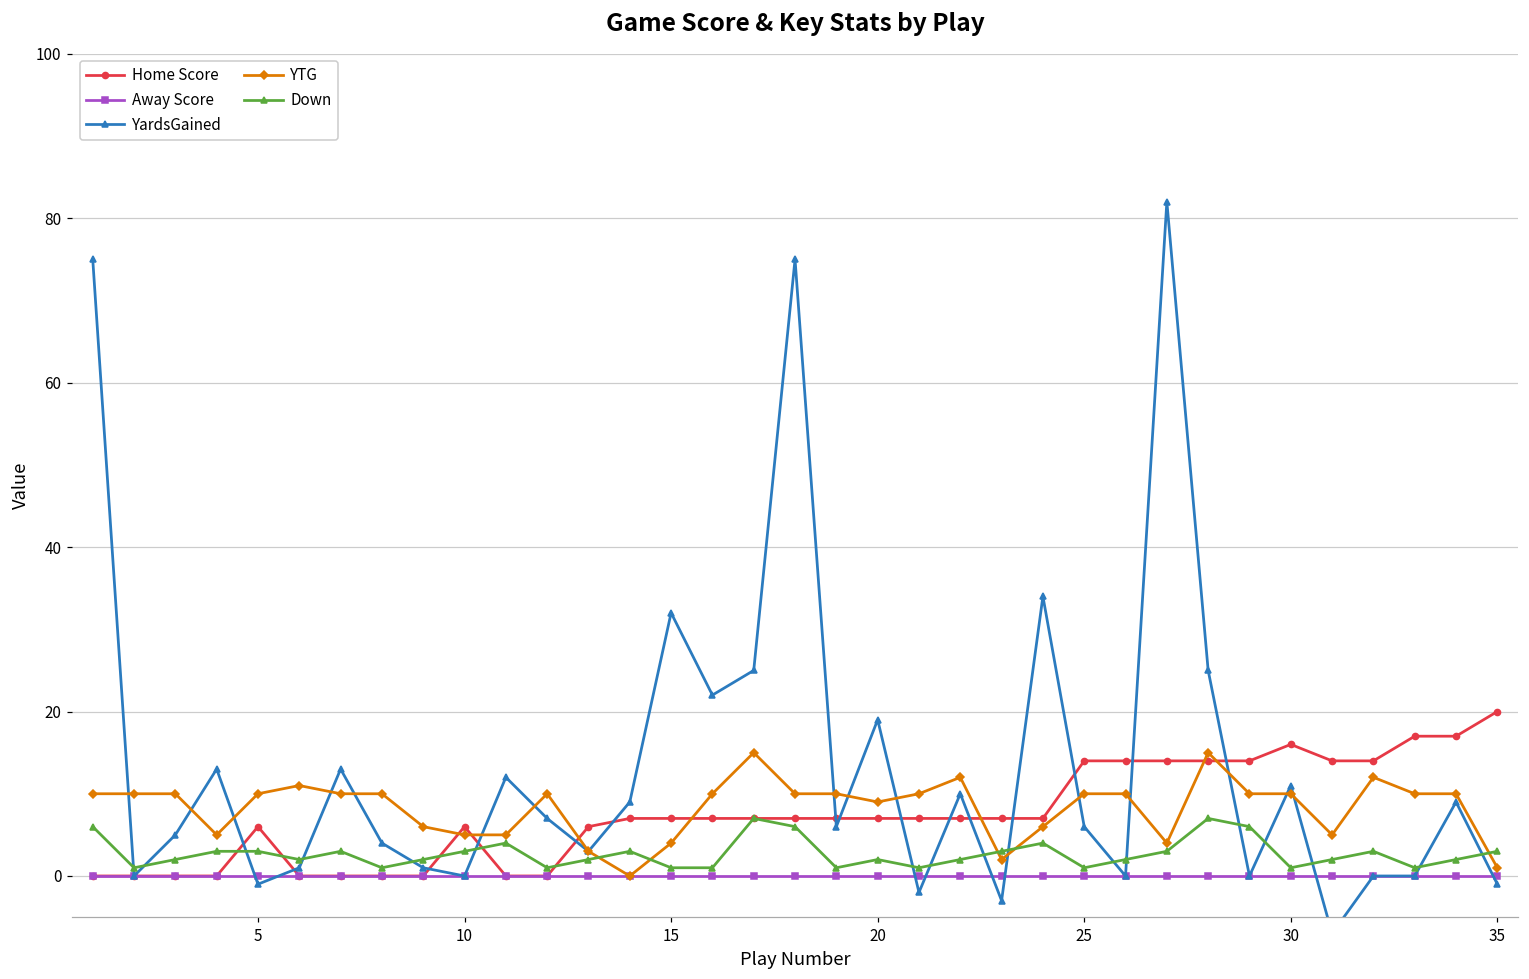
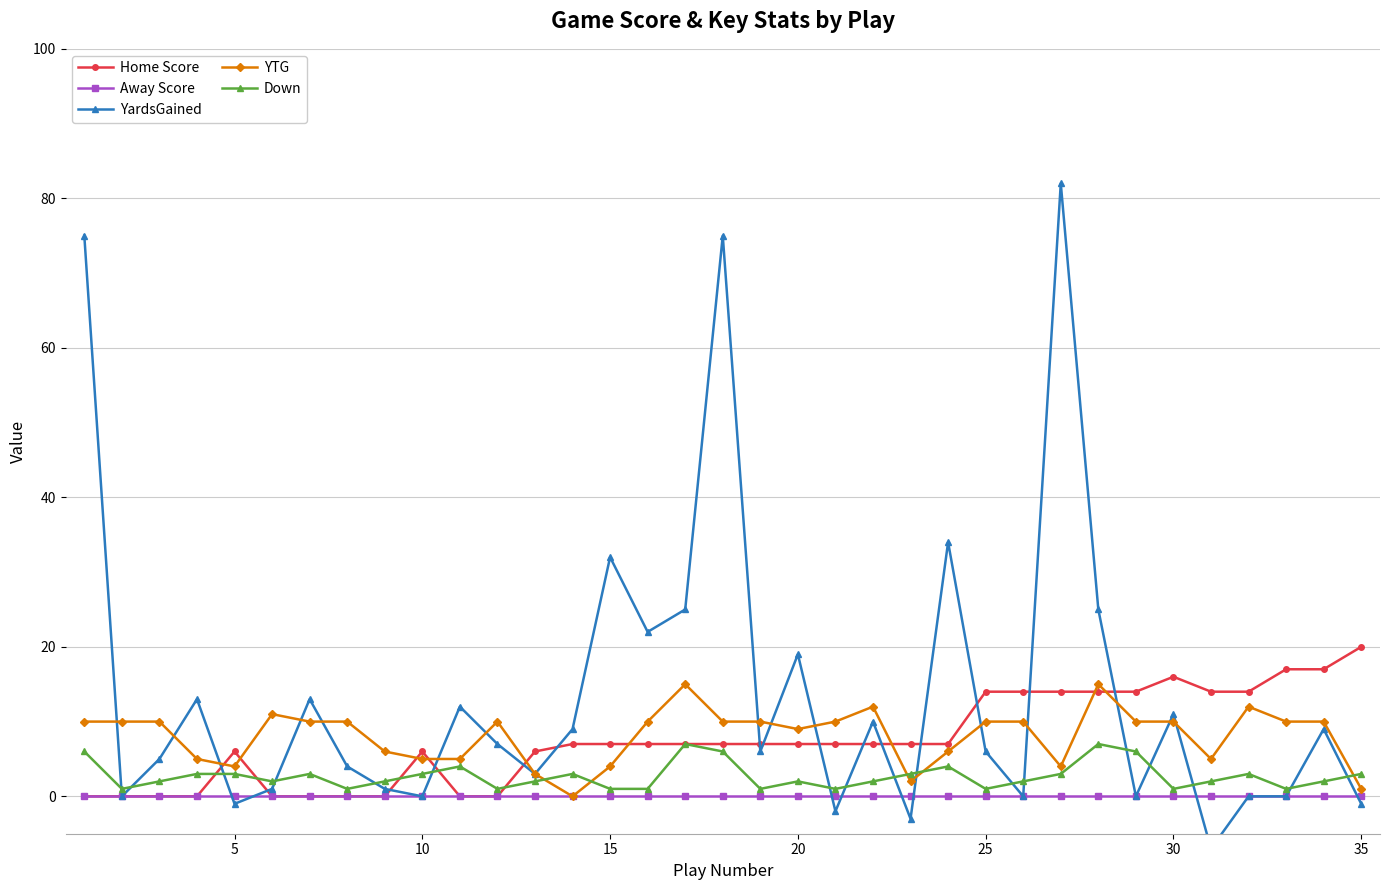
YTG, 5: 10 -> 4
